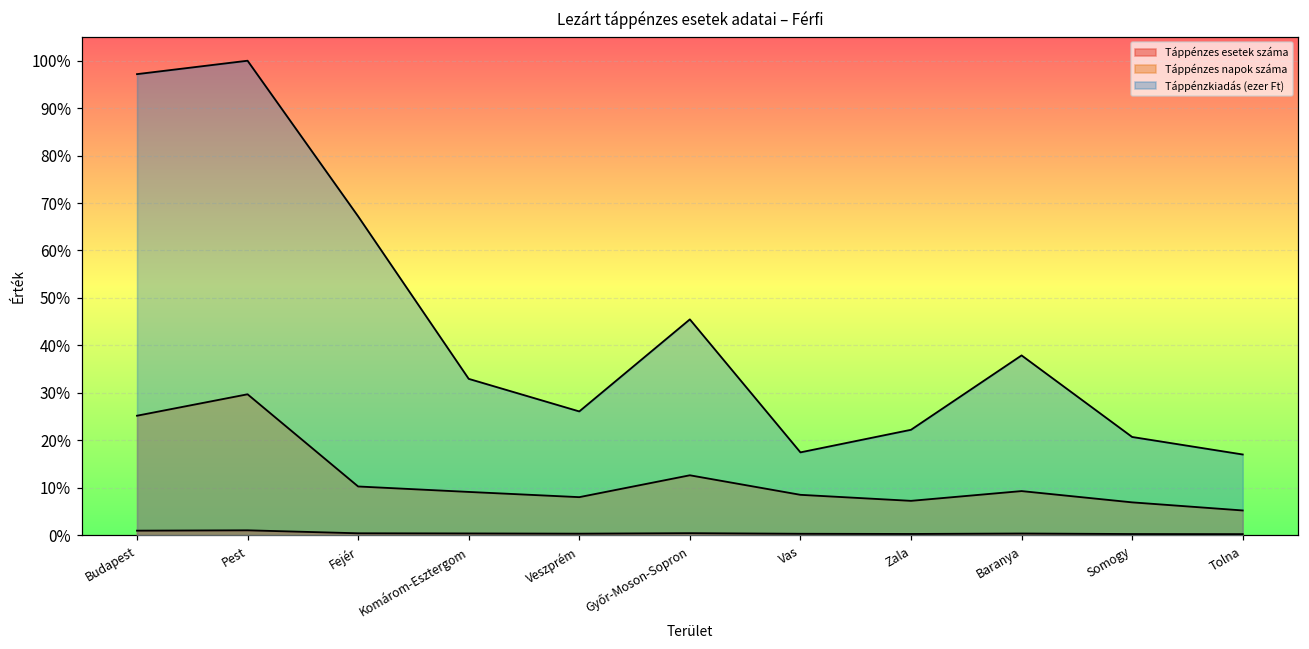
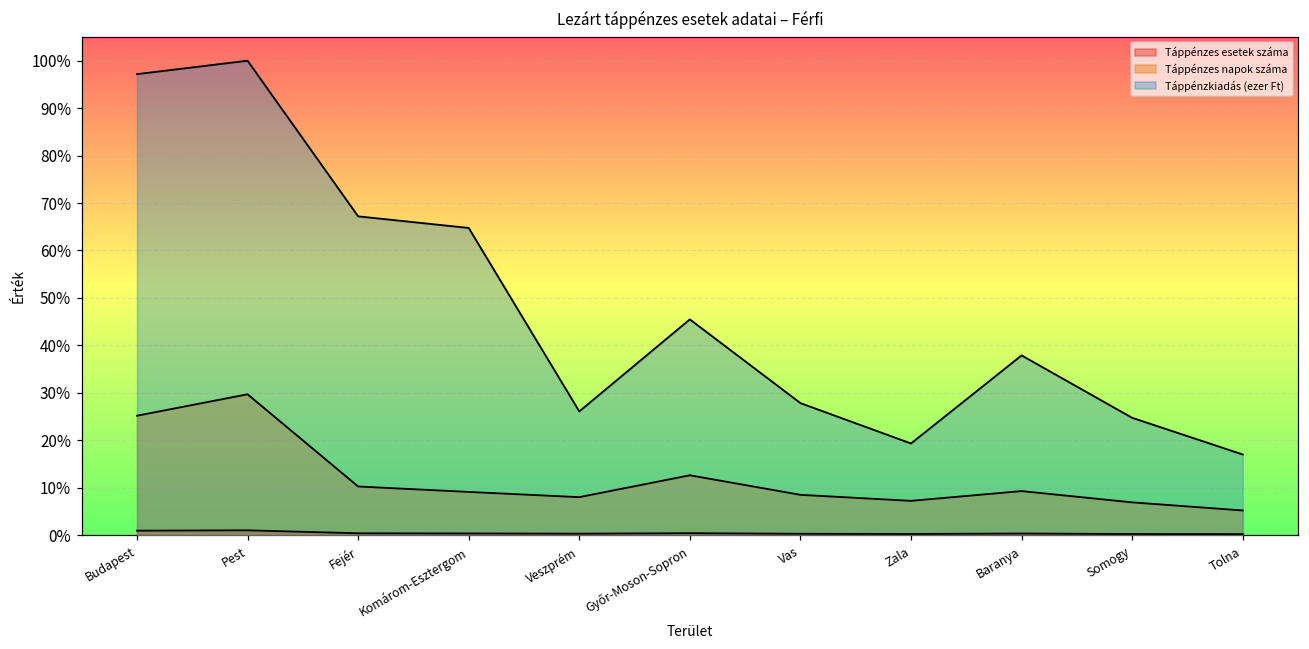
Táppénzkiadás (ezer Ft), Komárom-Esztergom: 33% -> 65%
Táppénzkiadás (ezer Ft), Vas: 17% -> 28%
Táppénzkiadás (ezer Ft), Zala: 22% -> 19%
Táppénzkiadás (ezer Ft), Somogy: 21% -> 25%
